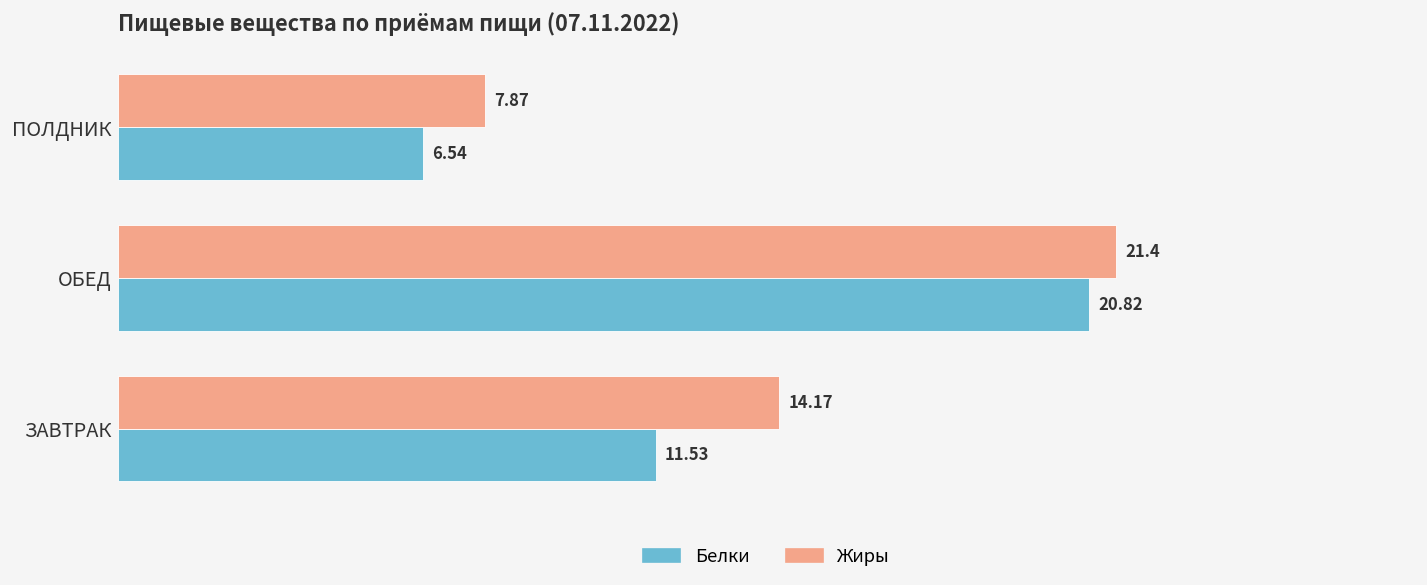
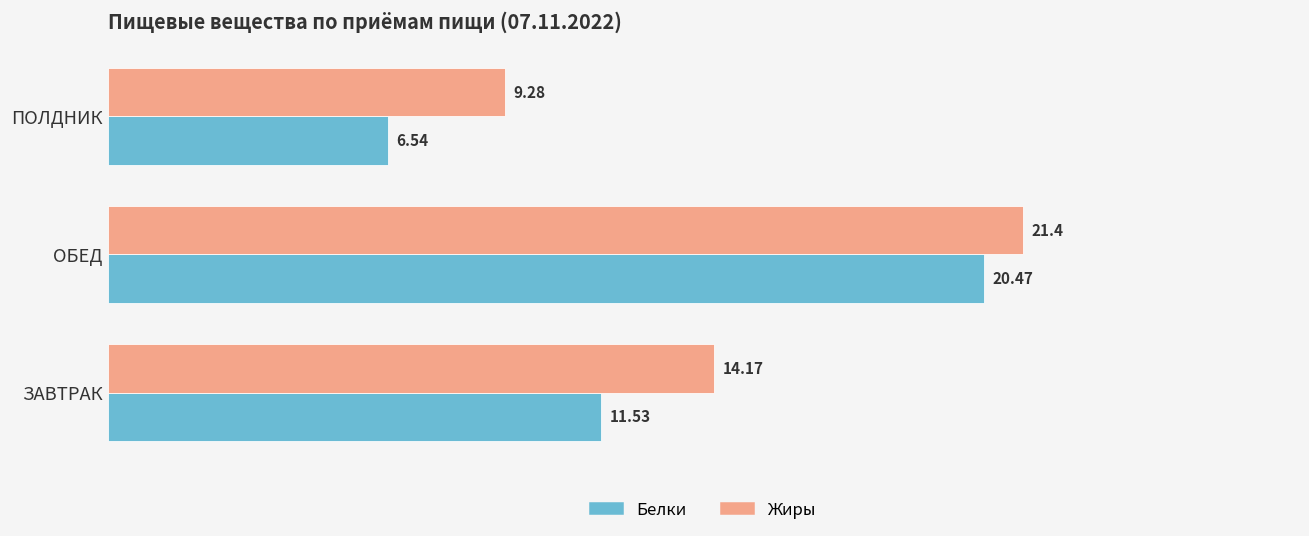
Жиры, ПОЛДНИК: 7.87 -> 9.28
Белки, ОБЕД: 20.82 -> 20.47
